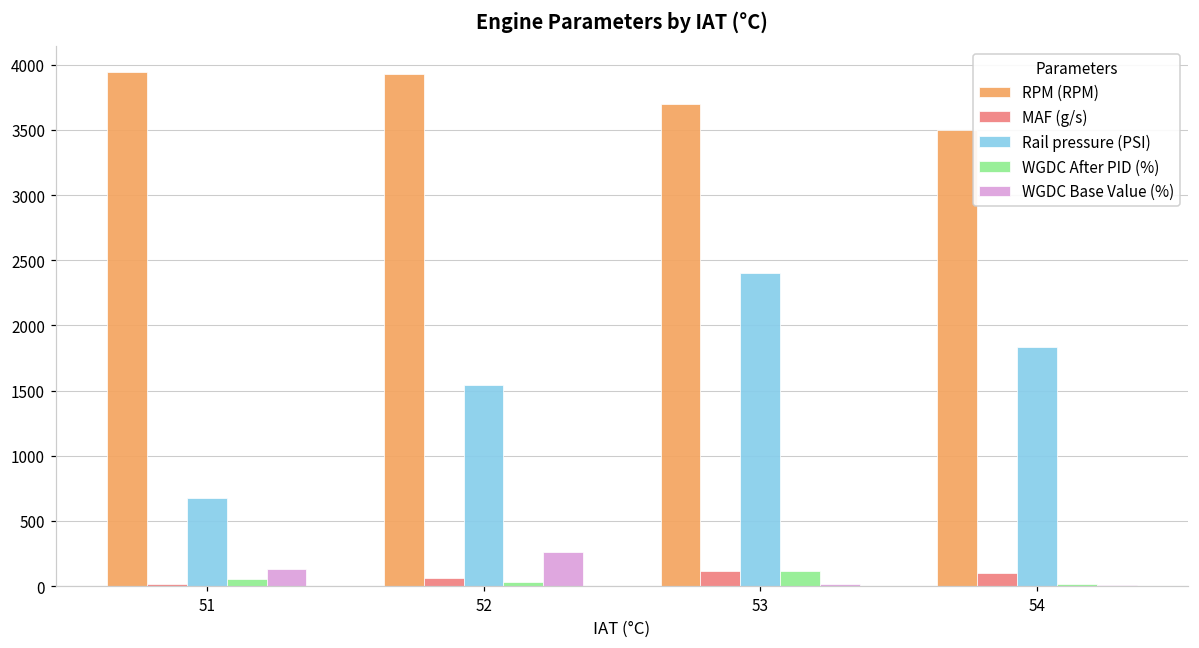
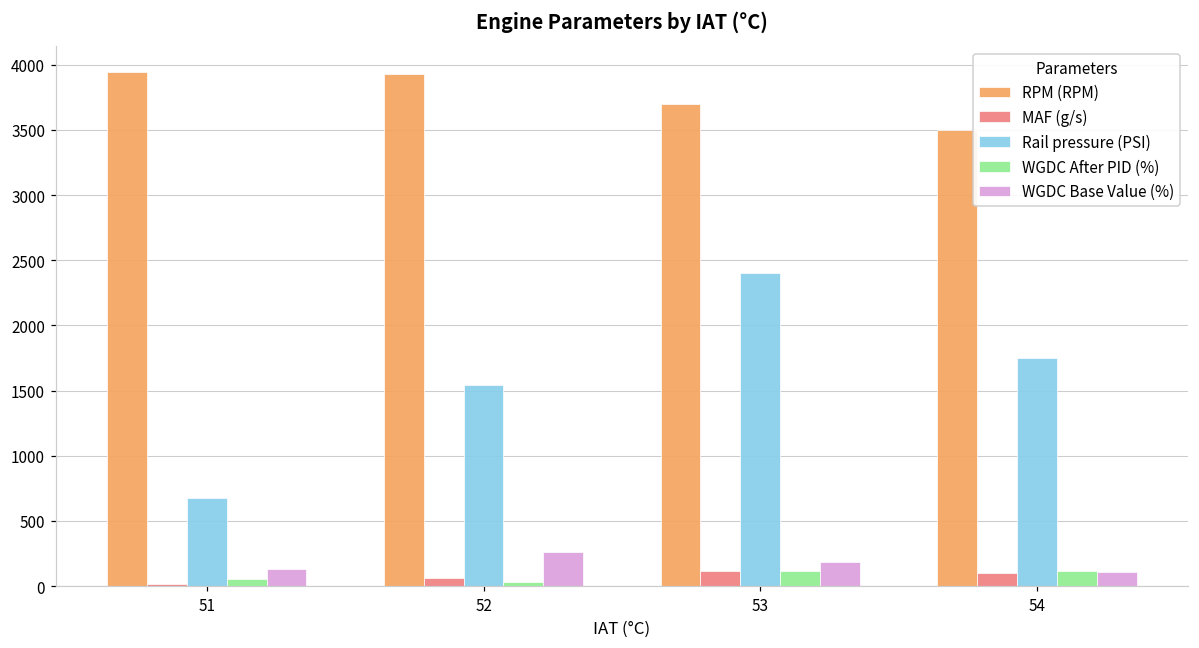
WGDC Base Value (%), 53: 20 -> 190
Rail pressure (PSI), 54: 1830 -> 1750
WGDC After PID (%), 54: 20 -> 110
WGDC Base Value (%), 54: 10 -> 100
